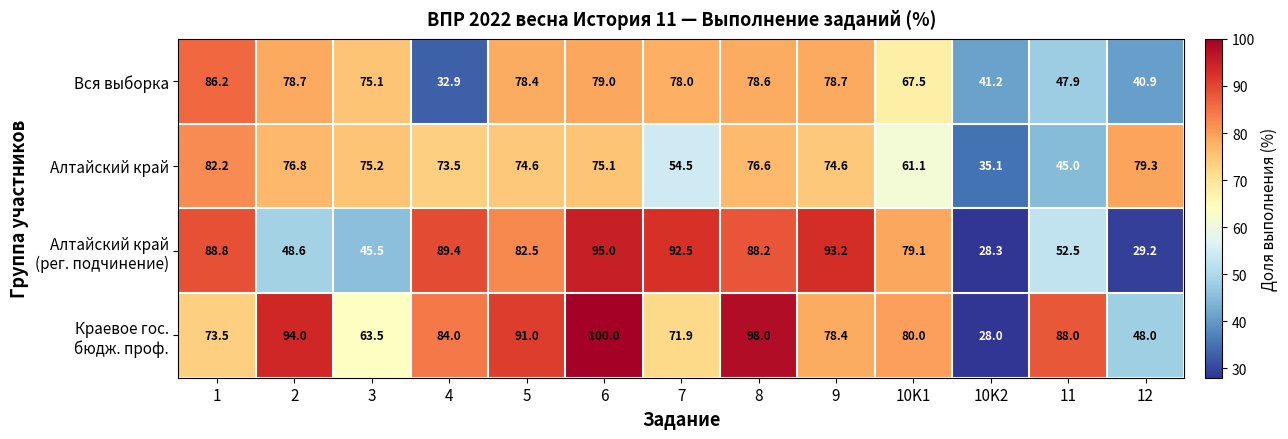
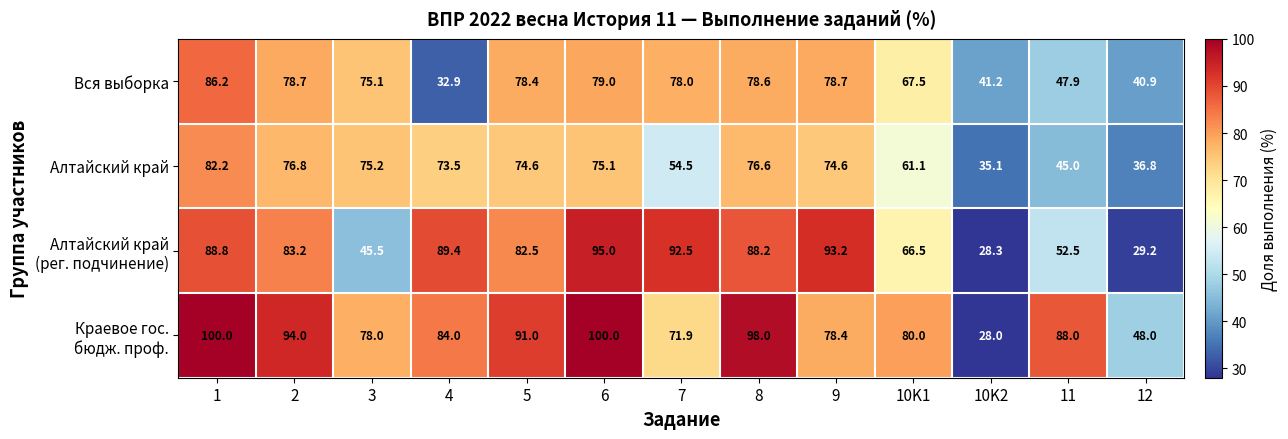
Алтайский край, 12: 79.3 -> 36.8
Алтайский край (рег. подчинение), 2: 48.6 -> 83.2
Алтайский край (рег. подчинение), 10K1: 79.1 -> 66.5
Краевое гос. бюдж. проф., 1: 73.5 -> 100.0
Краевое гос. бюдж. проф., 3: 63.5 -> 78.0
